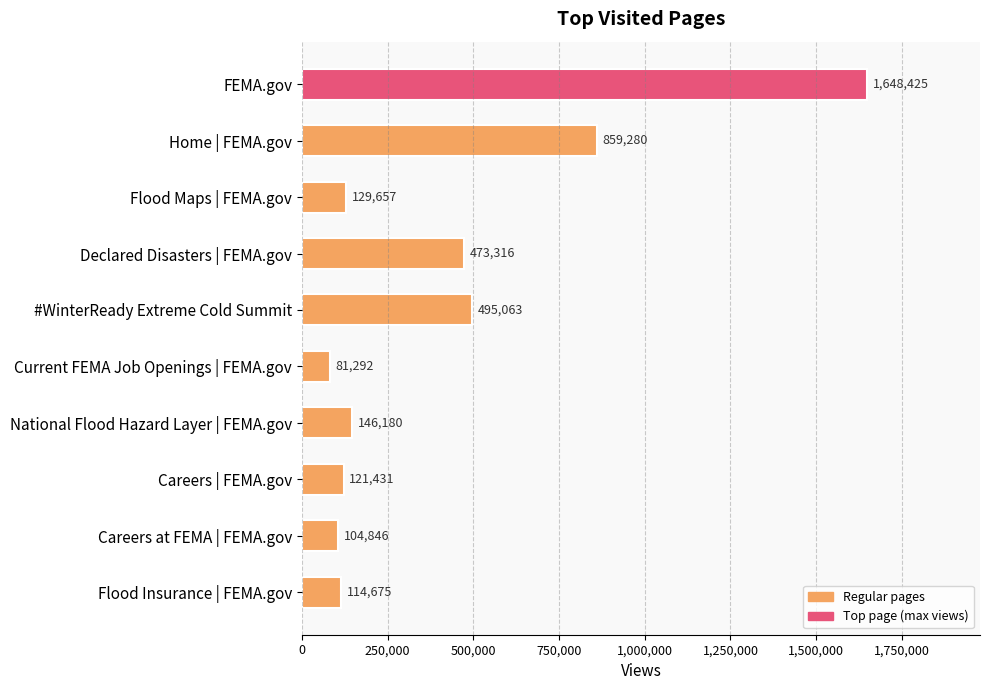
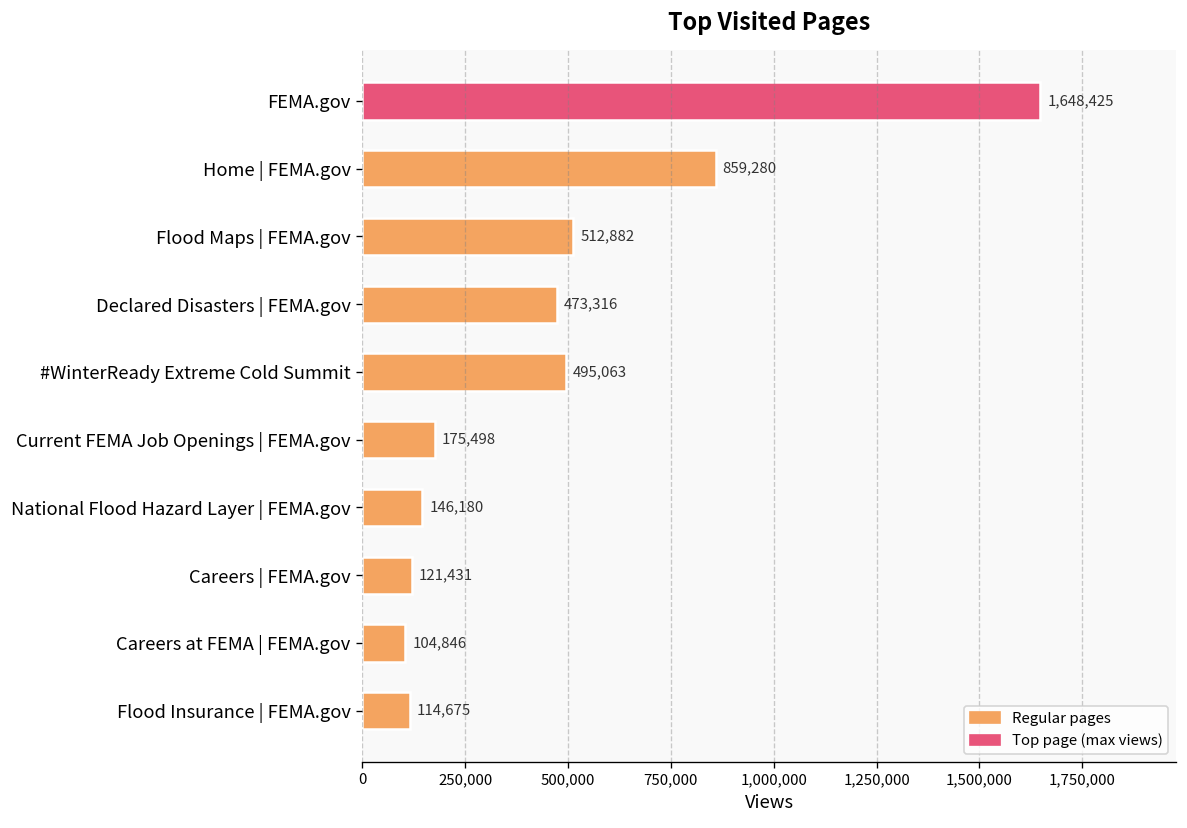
Flood Maps | FEMA.gov: 129,657 -> 512,882
Current FEMA Job Openings | FEMA.gov: 81,292 -> 175,498
